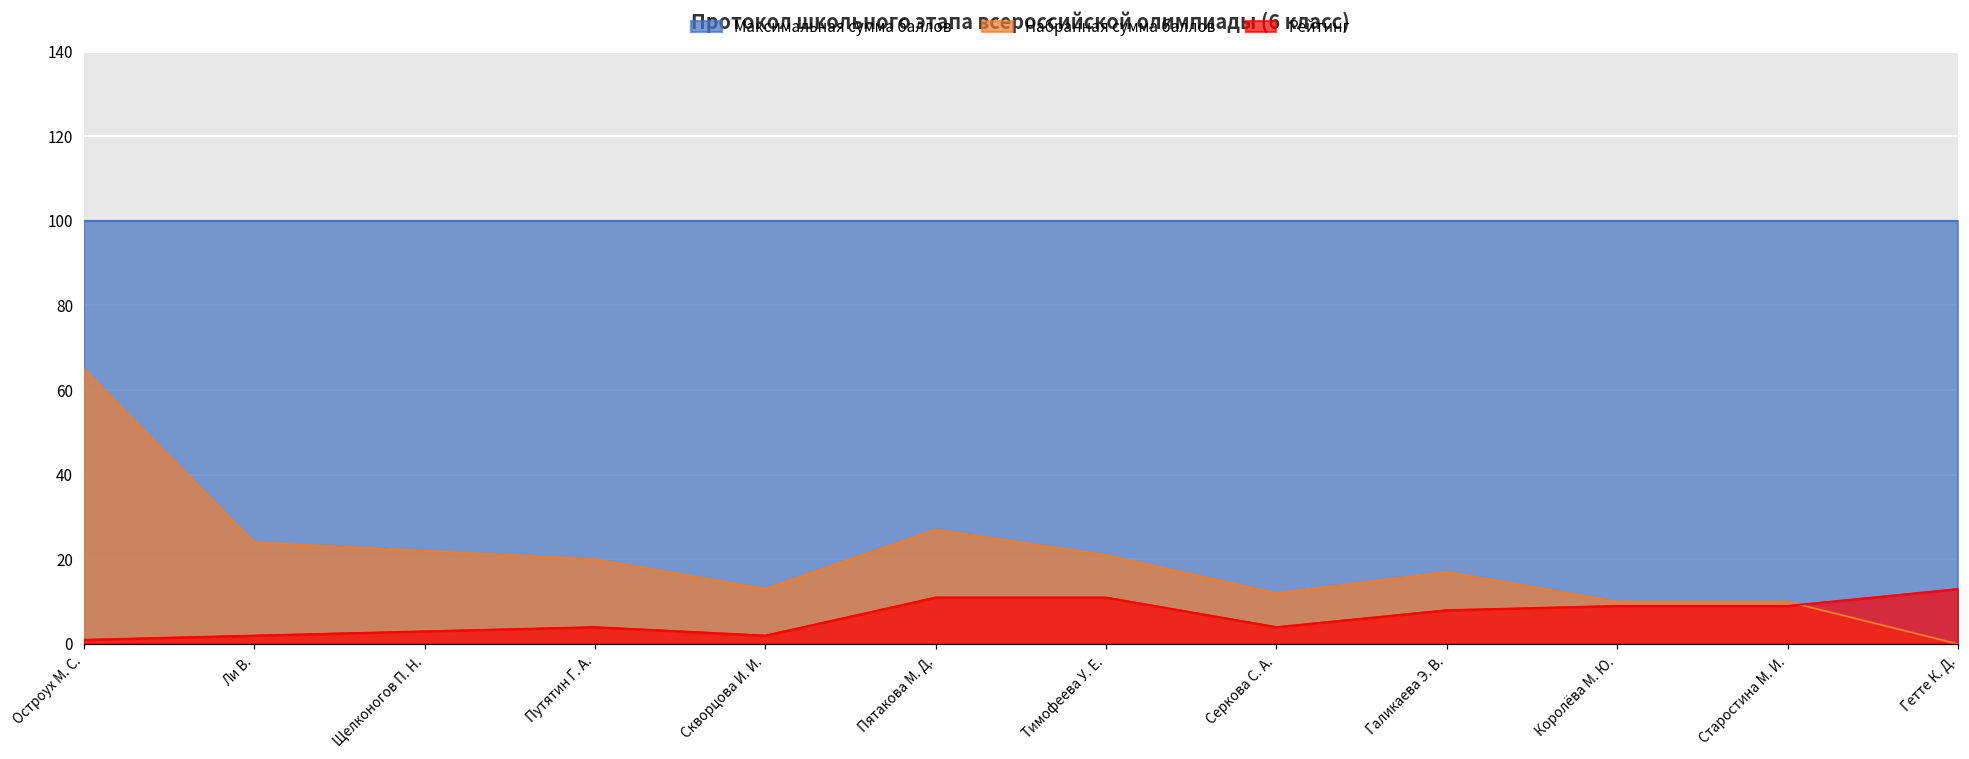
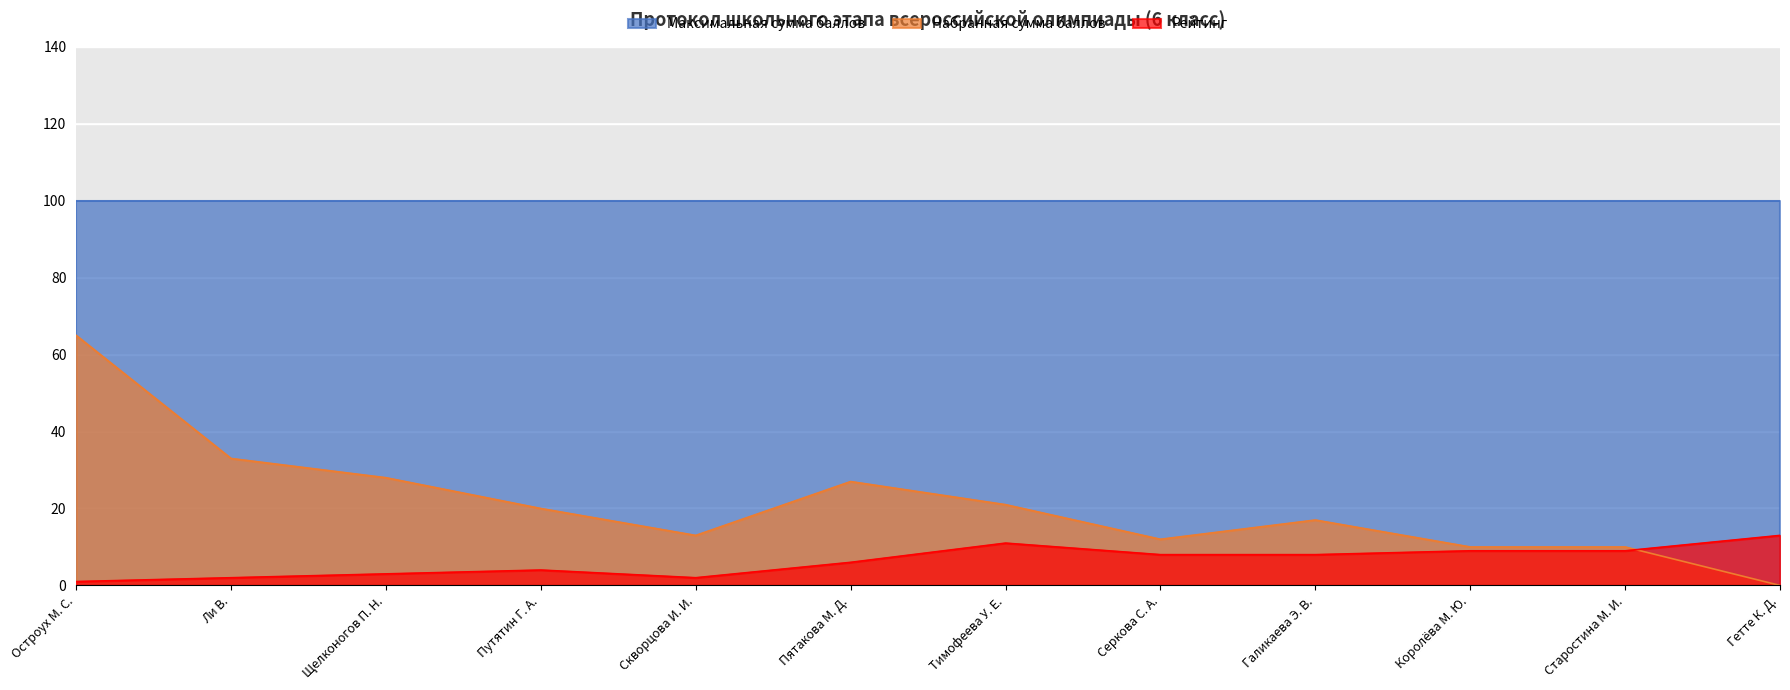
Набранная сумма баллов, Ли В.: 24 -> 33
Набранная сумма баллов, Щелконогов П. Н.: 22 -> 28
Рейтинг, Пятакова М. Д.: 11 -> 6
Рейтинг, Серкова С. А.: 4 -> 8
